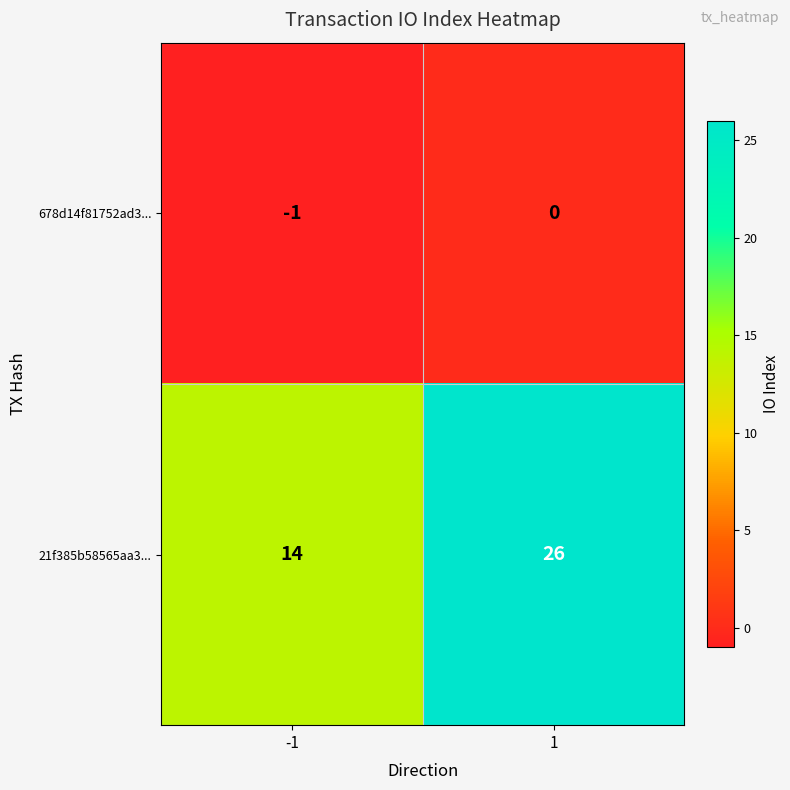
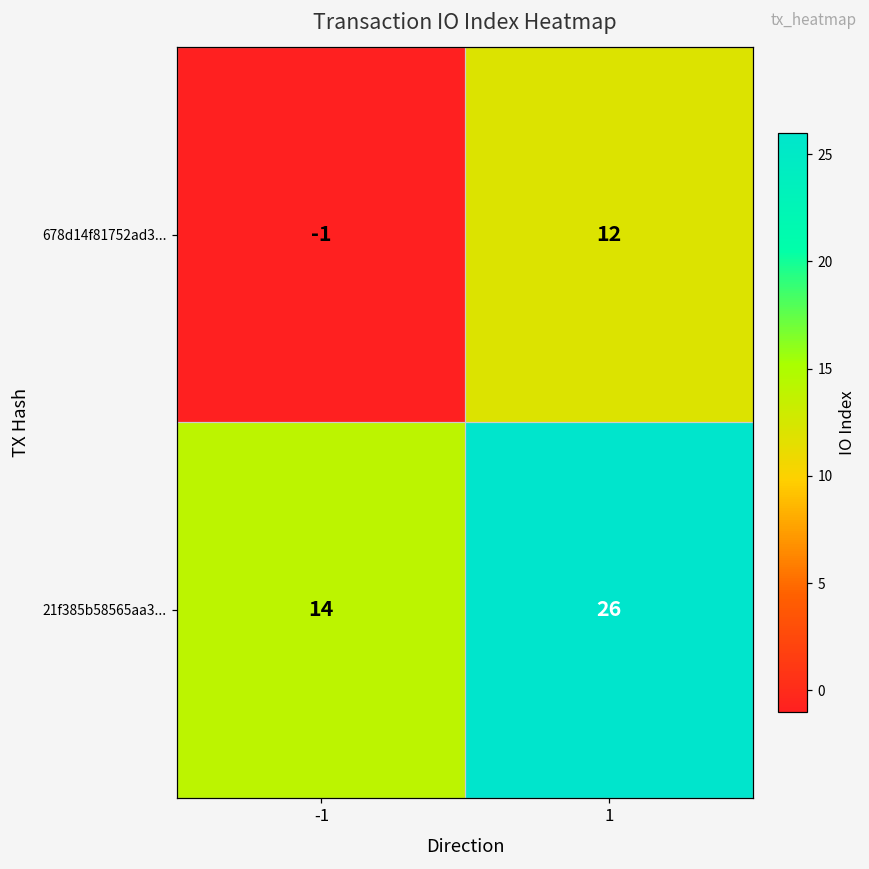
678d14f81752ad3..., 1: 0 -> 12
